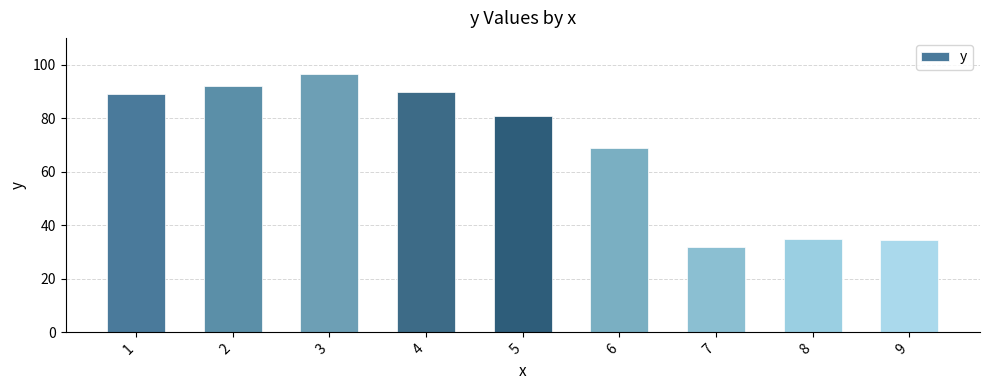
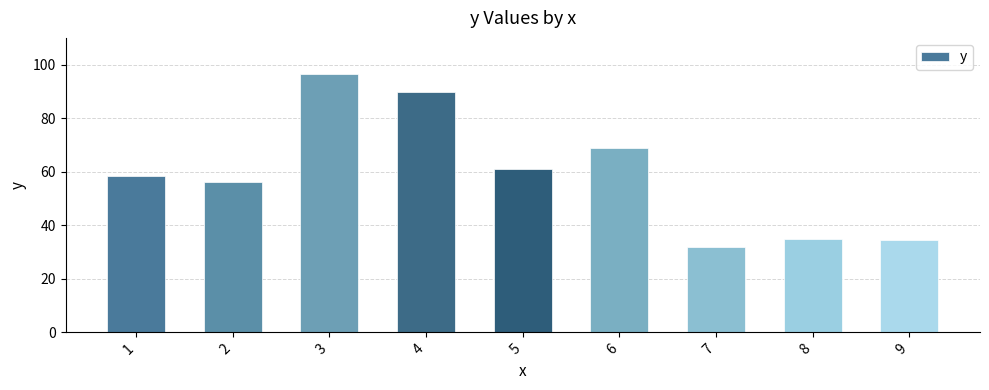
1: 89 -> 58
2: 92 -> 56
5: 81 -> 61
